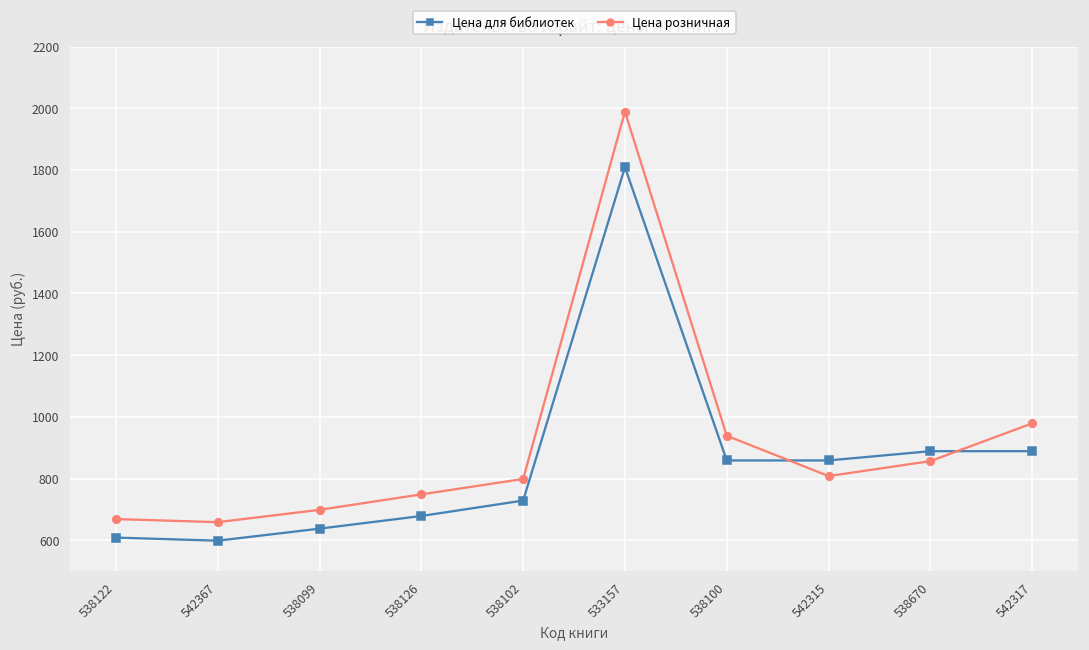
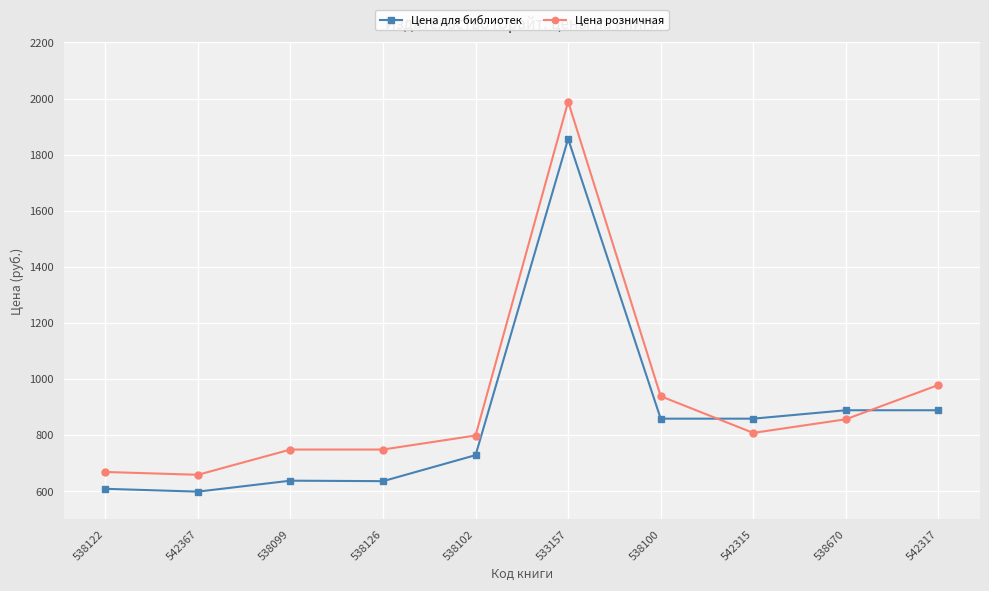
Цена розничная, 538099: 700 -> 750
Цена для библиотек, 538126: 680 -> 640
Цена для библиотек, 533157: 1810 -> 1860
